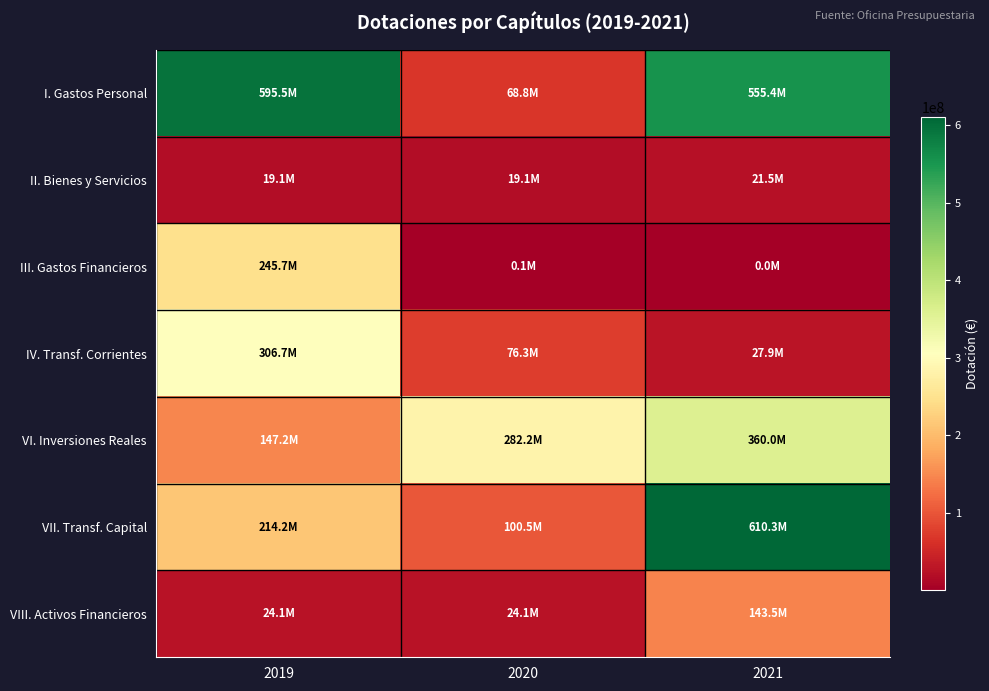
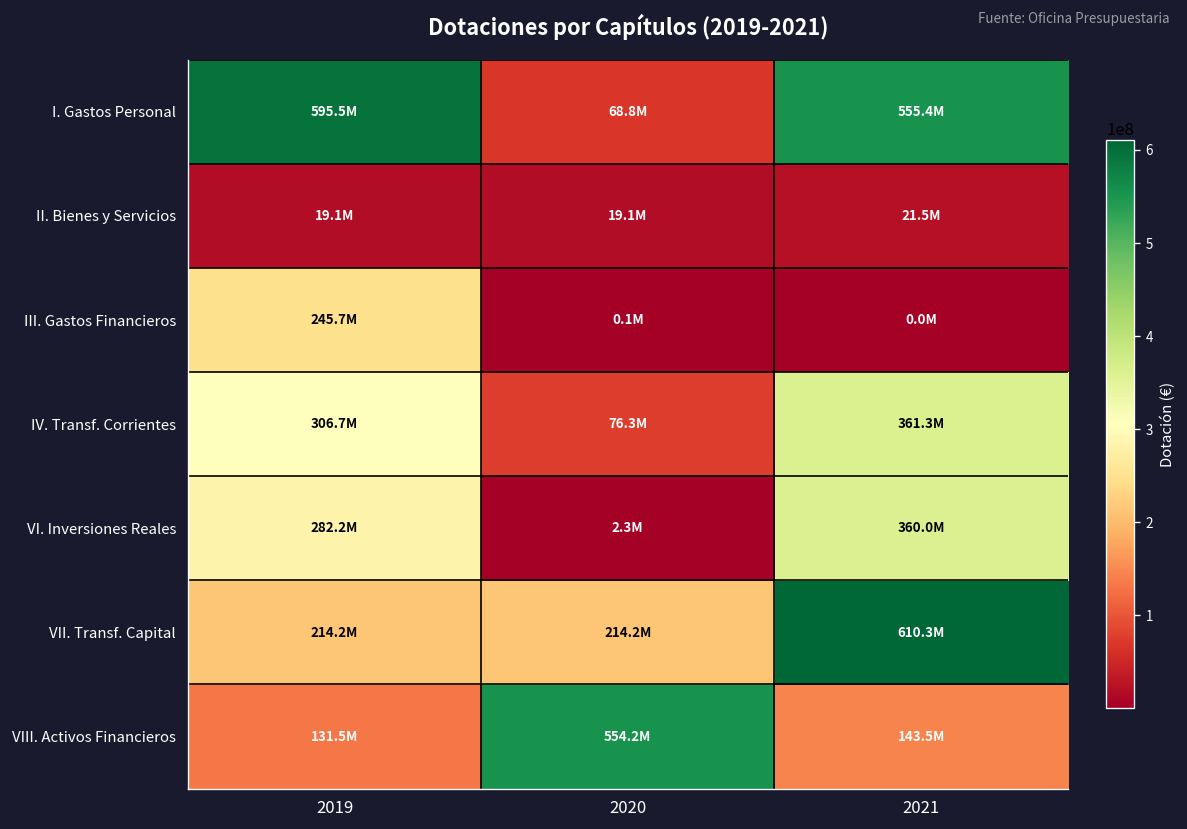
IV. Transf. Corrientes, 2021: 27.9M -> 361.3M
VI. Inversiones Reales, 2019: 147.2M -> 282.2M
VI. Inversiones Reales, 2020: 282.2M -> 2.3M
VII. Transf. Capital, 2020: 100.5M -> 214.2M
VIII. Activos Financieros, 2019: 24.1M -> 131.5M
VIII. Activos Financieros, 2020: 24.1M -> 554.2M
